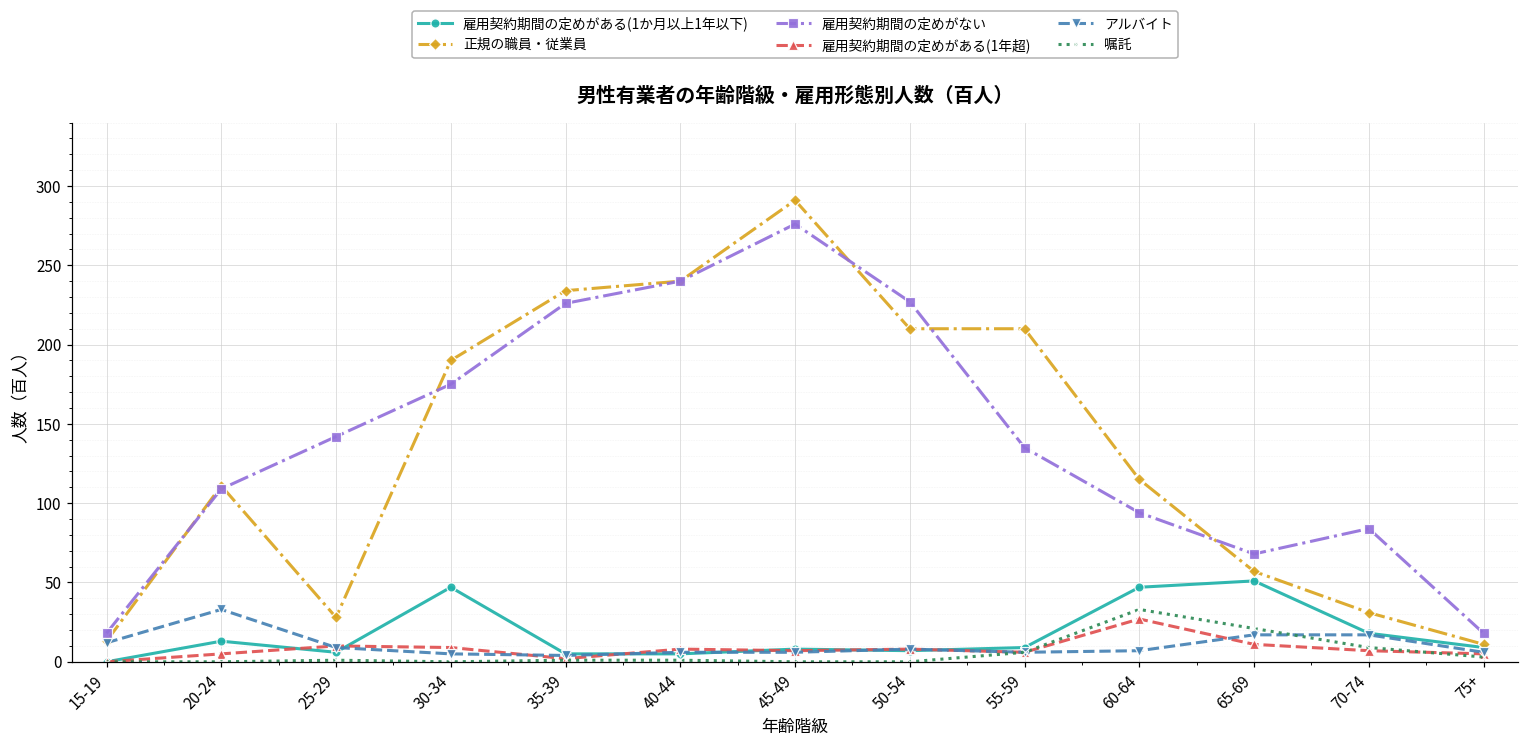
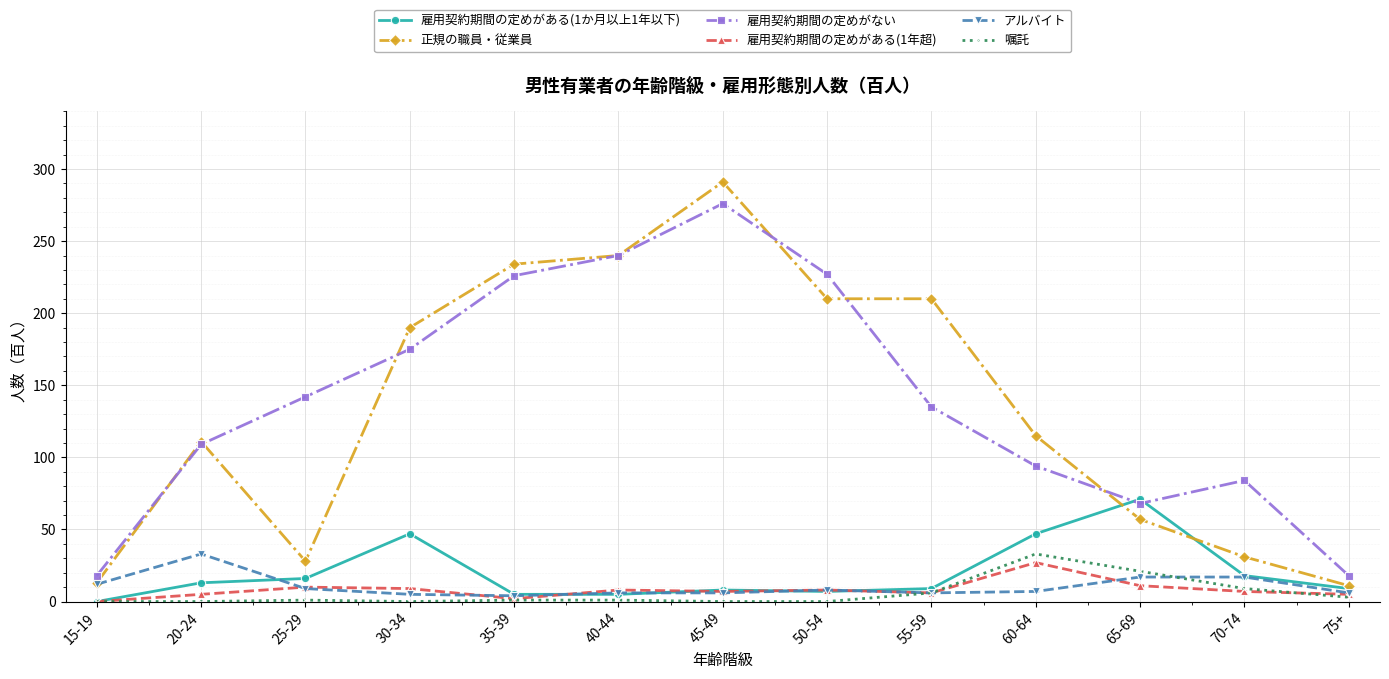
雇用契約期間の定めがある(1か月以上1年以下), 25-29: 6 -> 16
雇用契約期間の定めがある(1か月以上1年以下), 65-69: 51 -> 71
